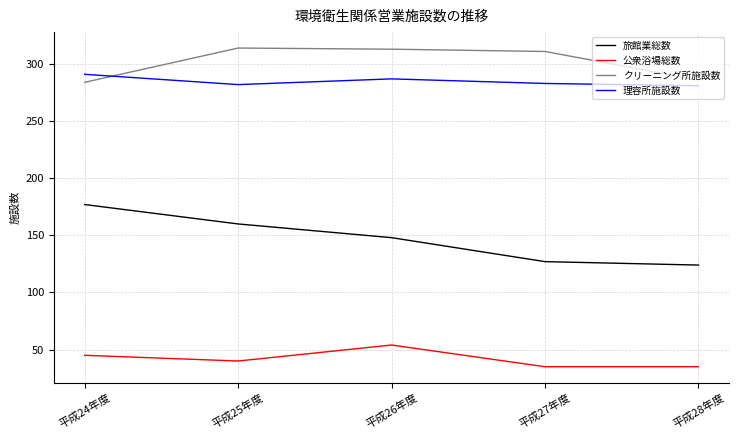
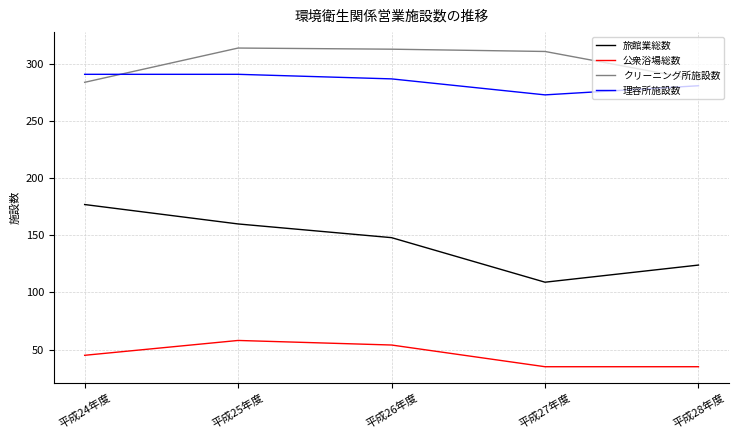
公衆浴場総数, 平成25年度: 40 -> 58
理容所施設数, 平成25年度: 282 -> 291
旅館業総数, 平成27年度: 127 -> 109
理容所施設数, 平成27年度: 283 -> 273
